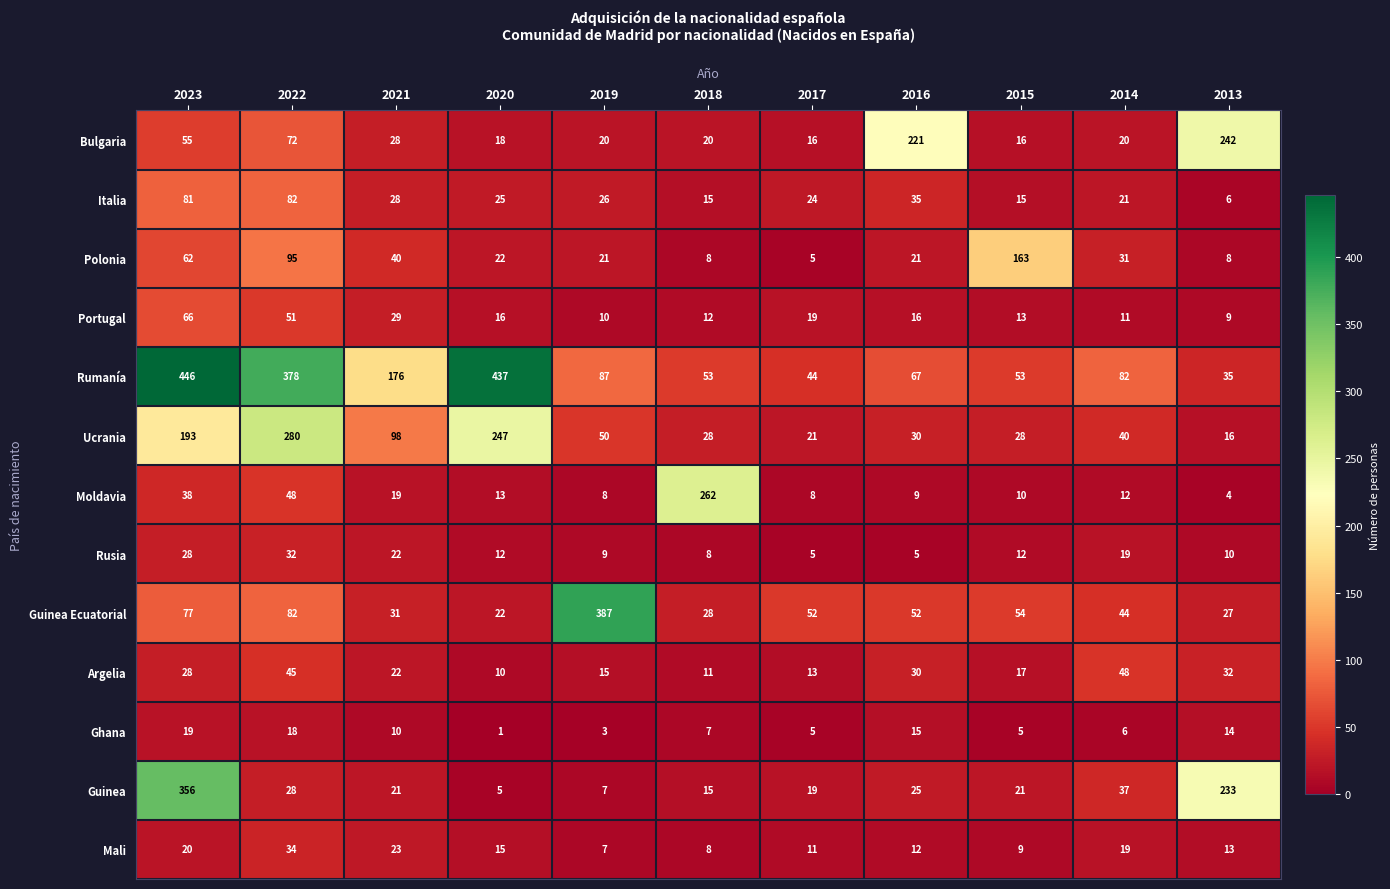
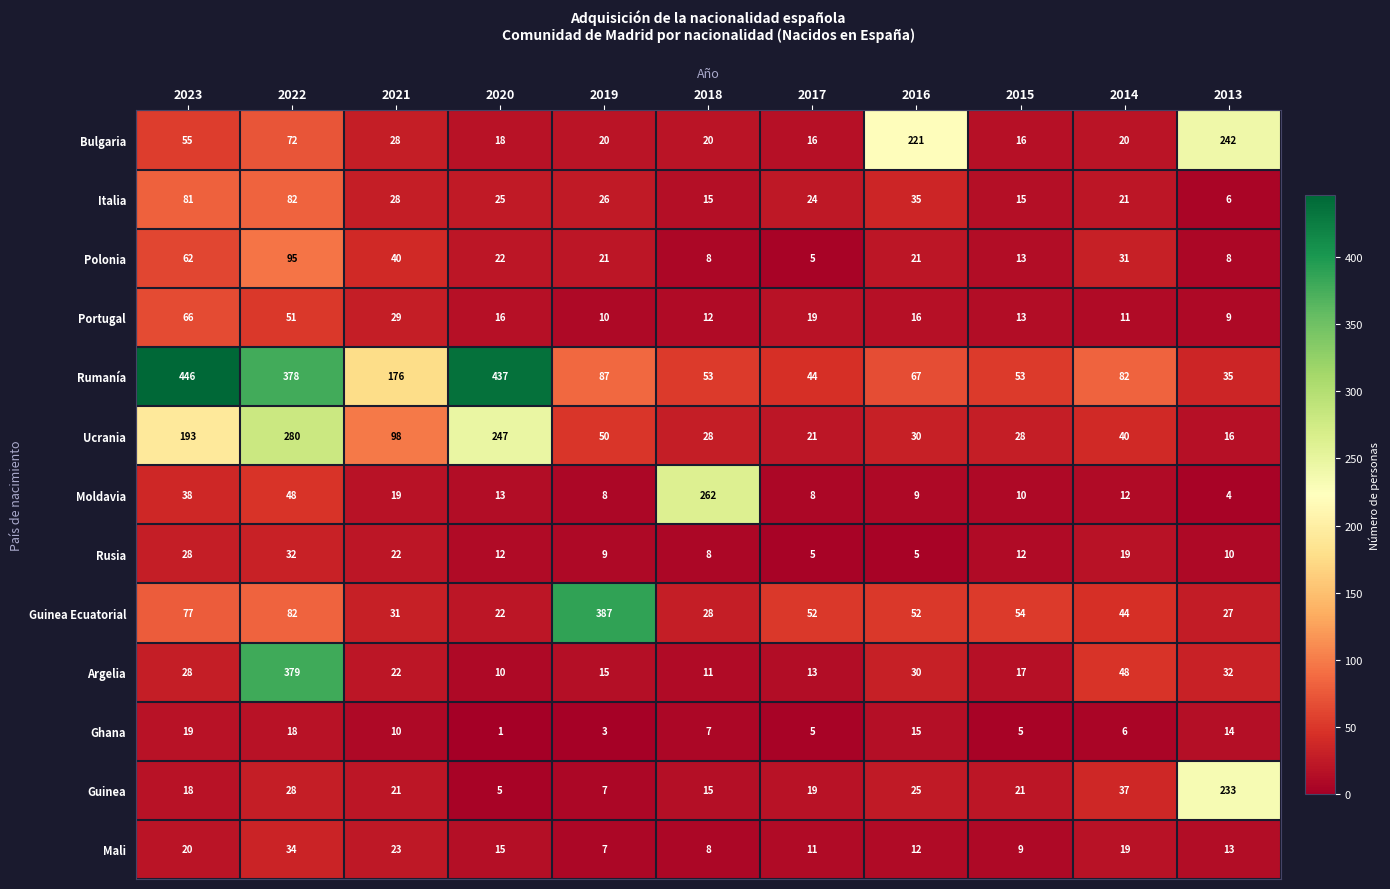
Polonia, 2015: 163 -> 13
Argelia, 2022: 45 -> 379
Guinea, 2023: 356 -> 18
